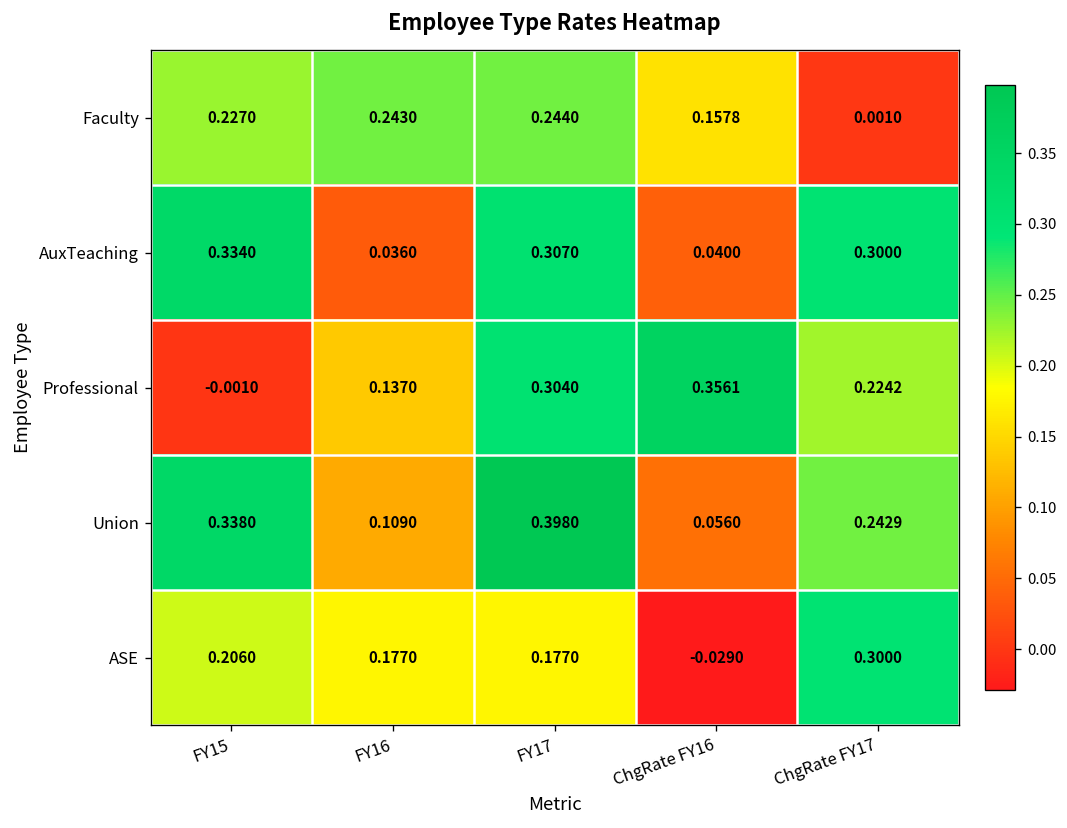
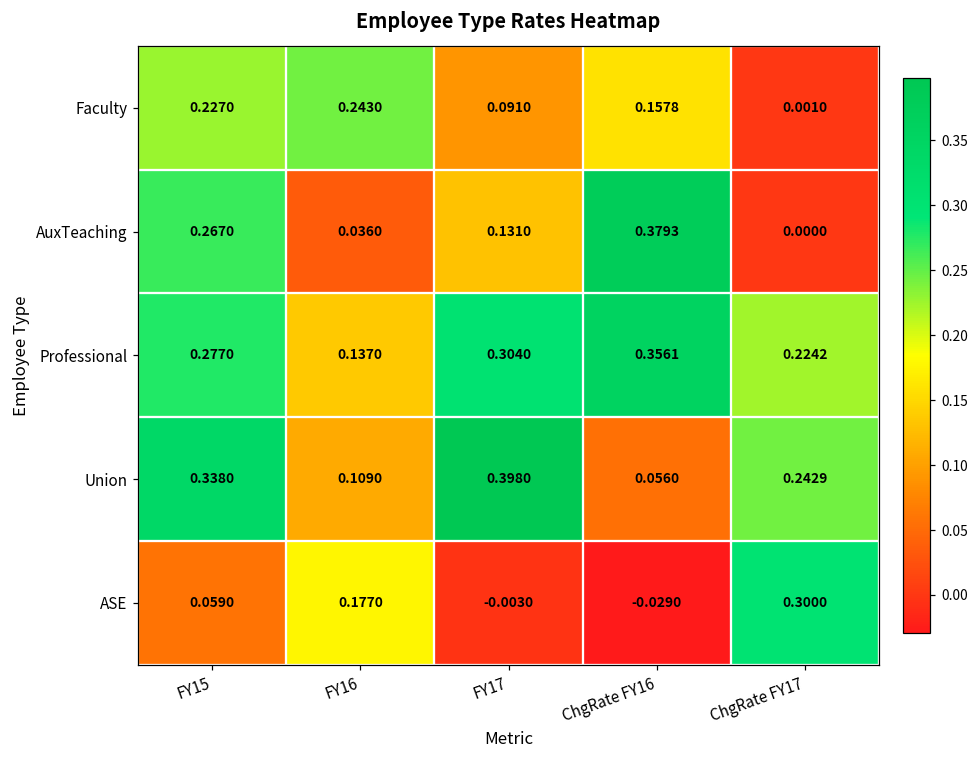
Faculty, FY17: 0.2440 -> 0.0910
AuxTeaching, FY15: 0.3340 -> 0.2670
AuxTeaching, FY17: 0.3070 -> 0.1310
AuxTeaching, ChgRate FY16: 0.0400 -> 0.3793
AuxTeaching, ChgRate FY17: 0.3000 -> 0.0000
Professional, FY15: -0.0010 -> 0.2770
ASE, FY15: 0.2060 -> 0.0590
ASE, FY17: 0.1770 -> -0.0030
